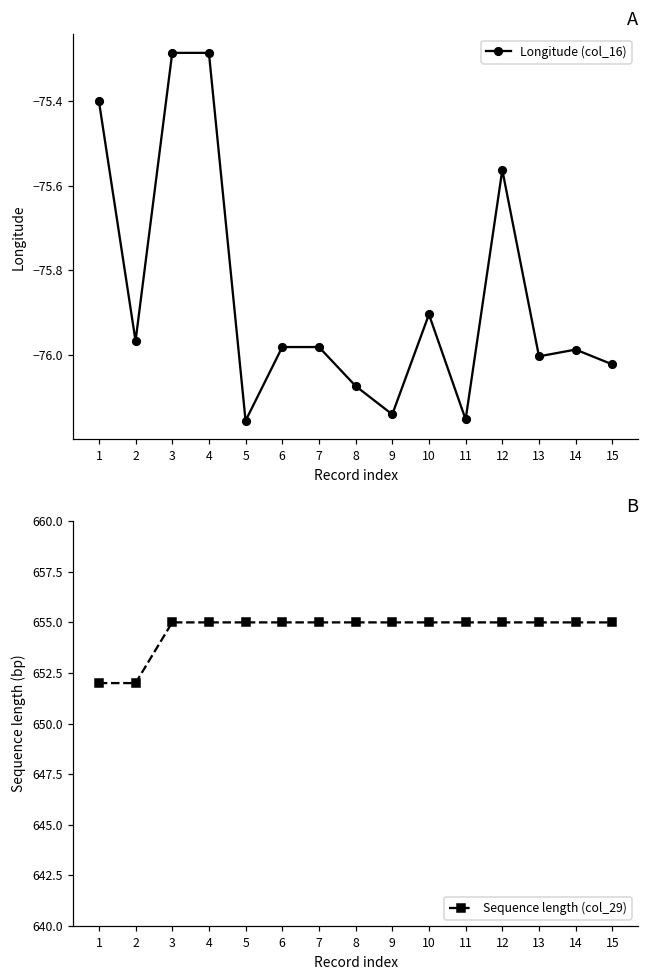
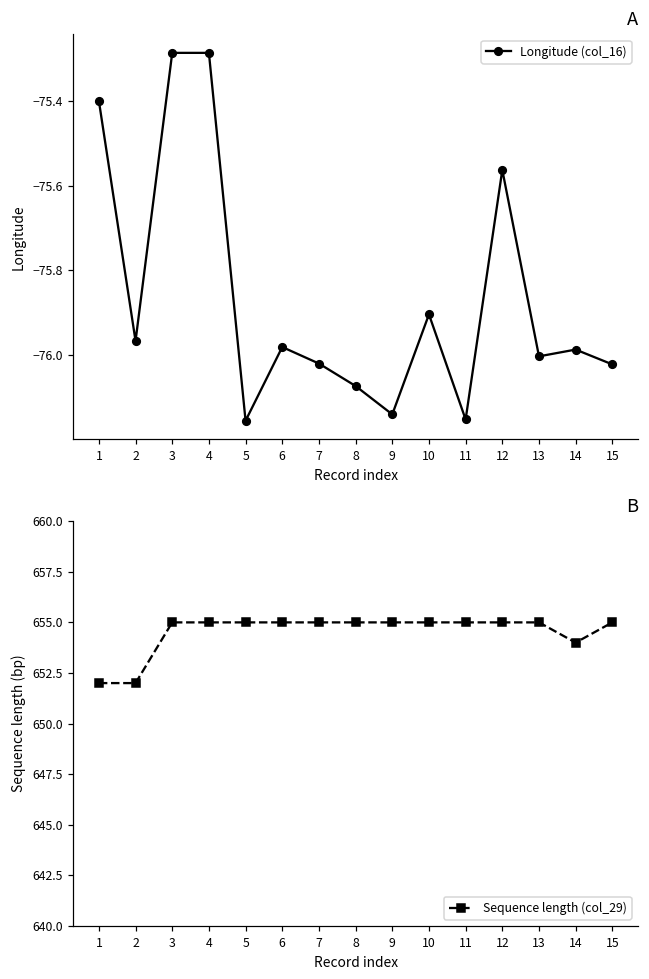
A, 7: -75.98 -> -76.02
B, 14: 655 -> 654
